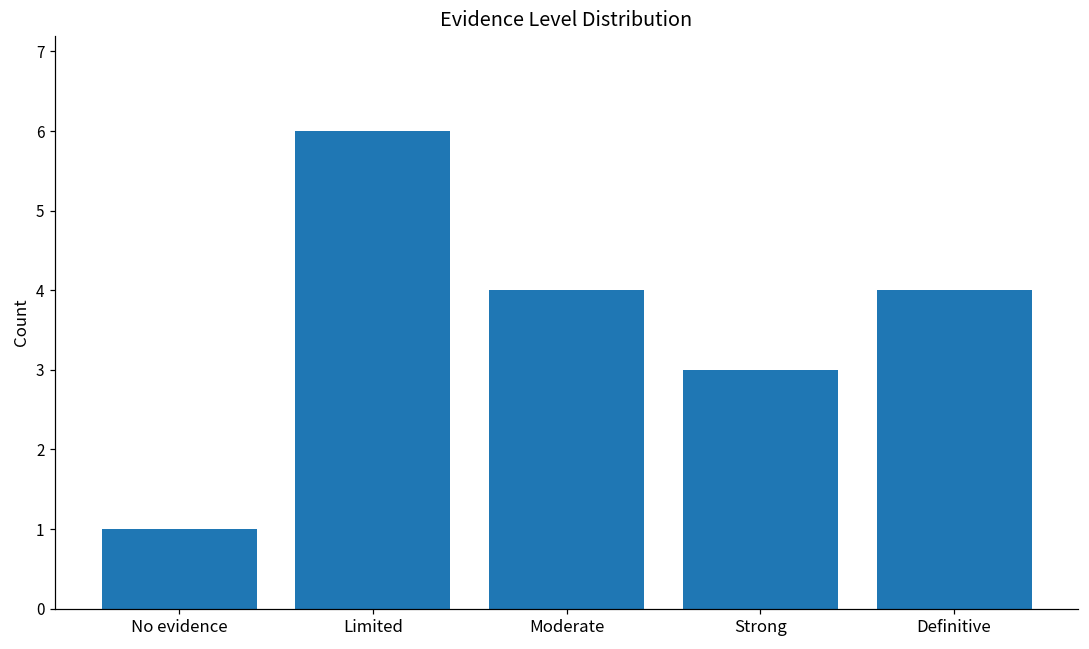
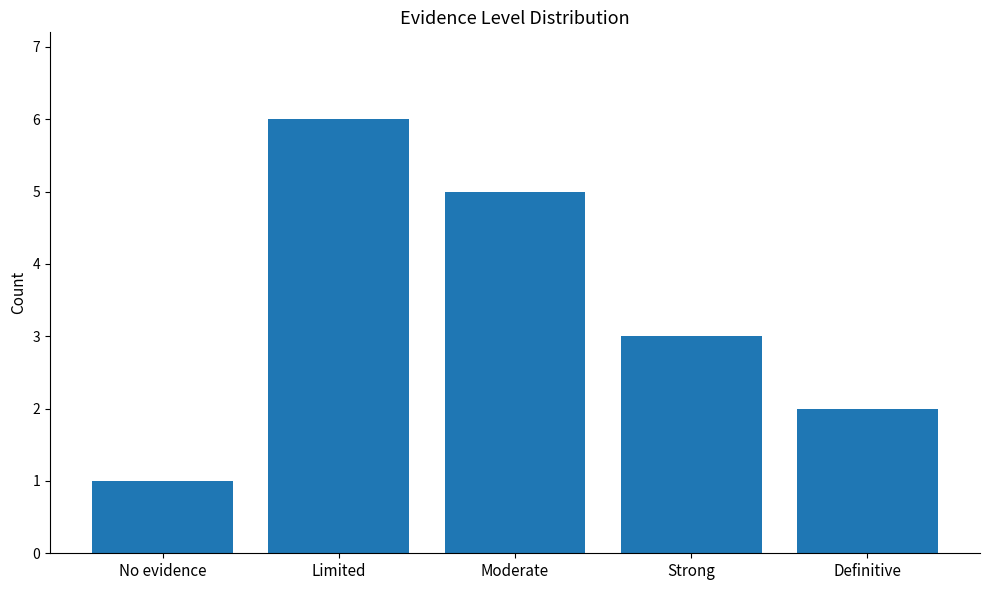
Moderate: 4 -> 5
Definitive: 4 -> 2
